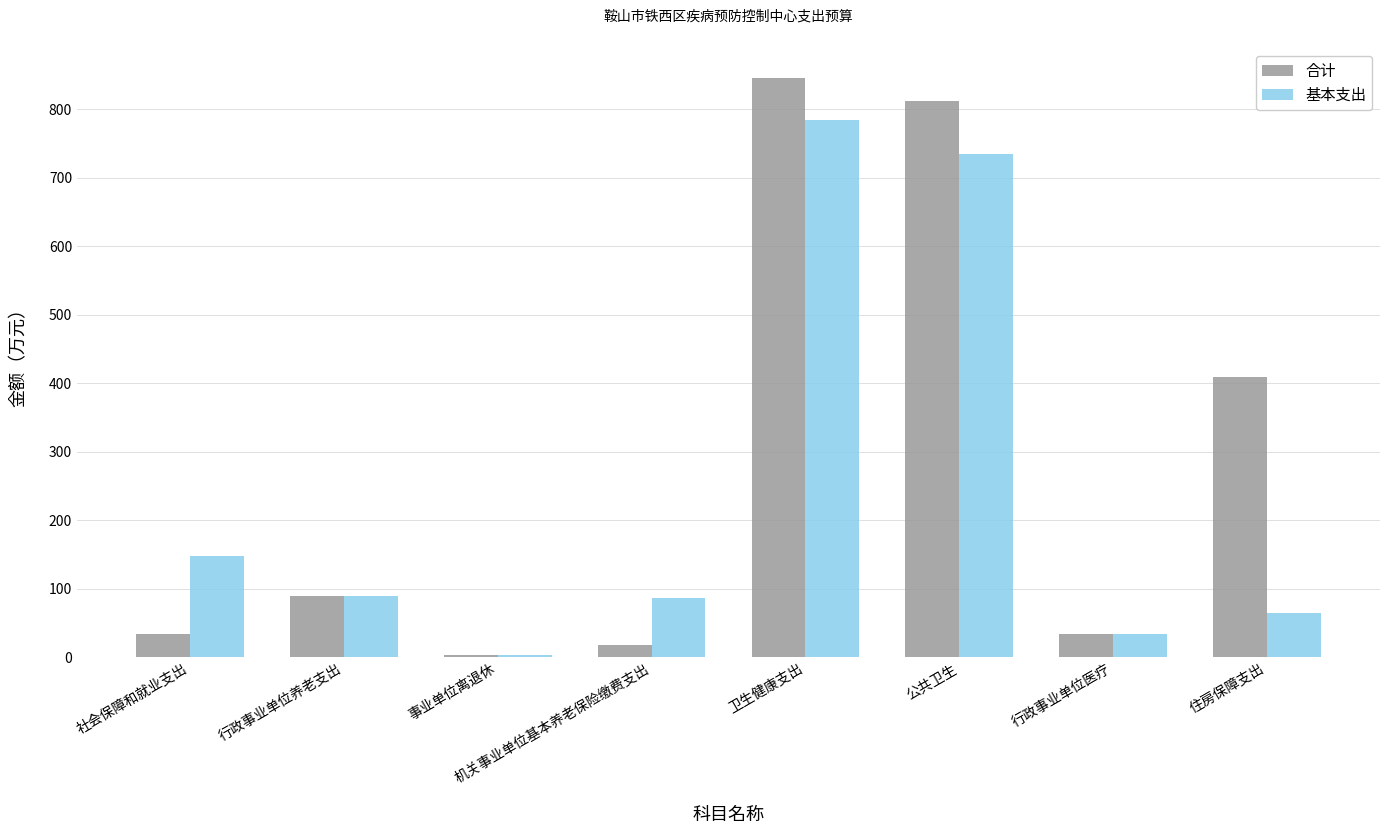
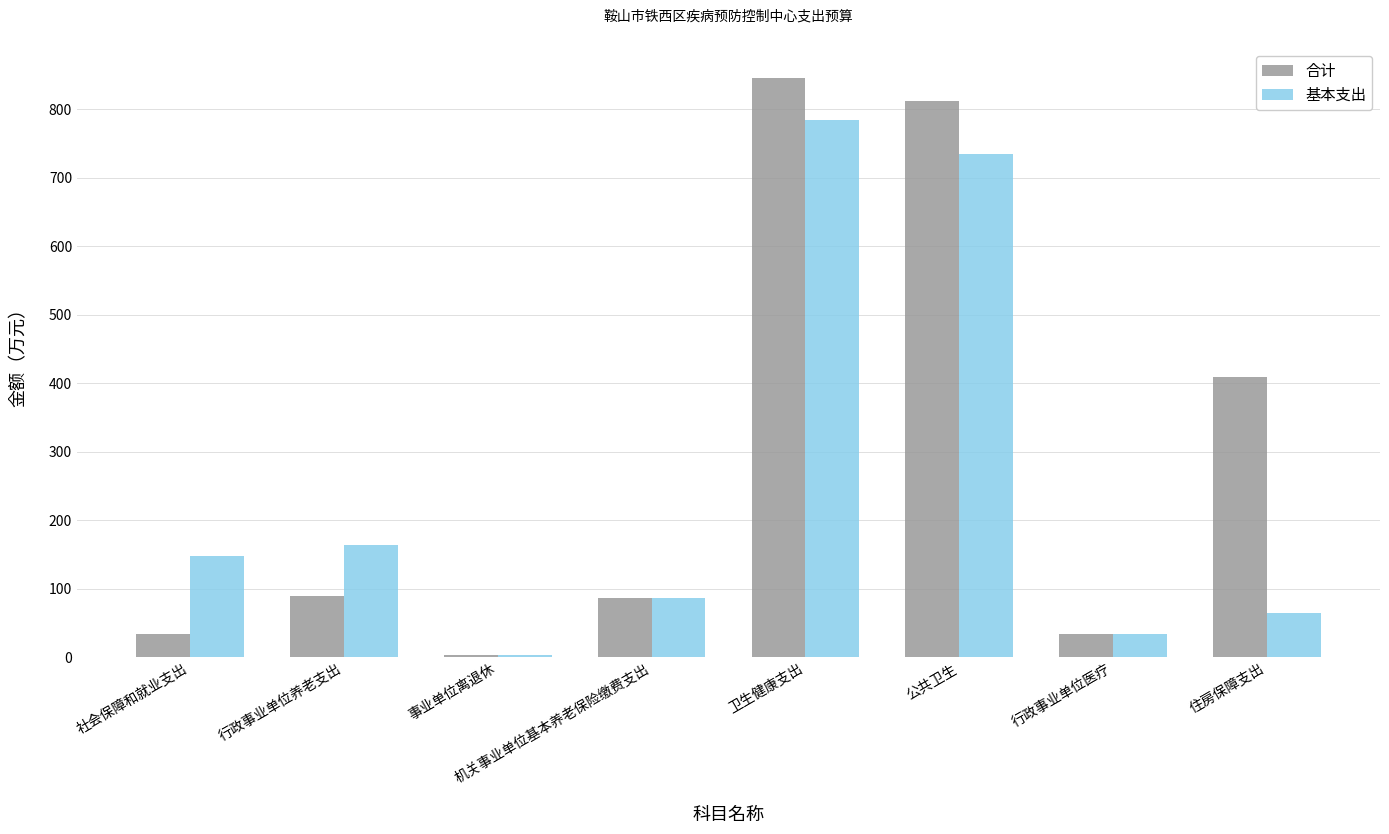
基本支出, 行政事业单位养老支出: 90 -> 160
合计, 机关事业单位基本养老保险缴费支出: 20 -> 90
